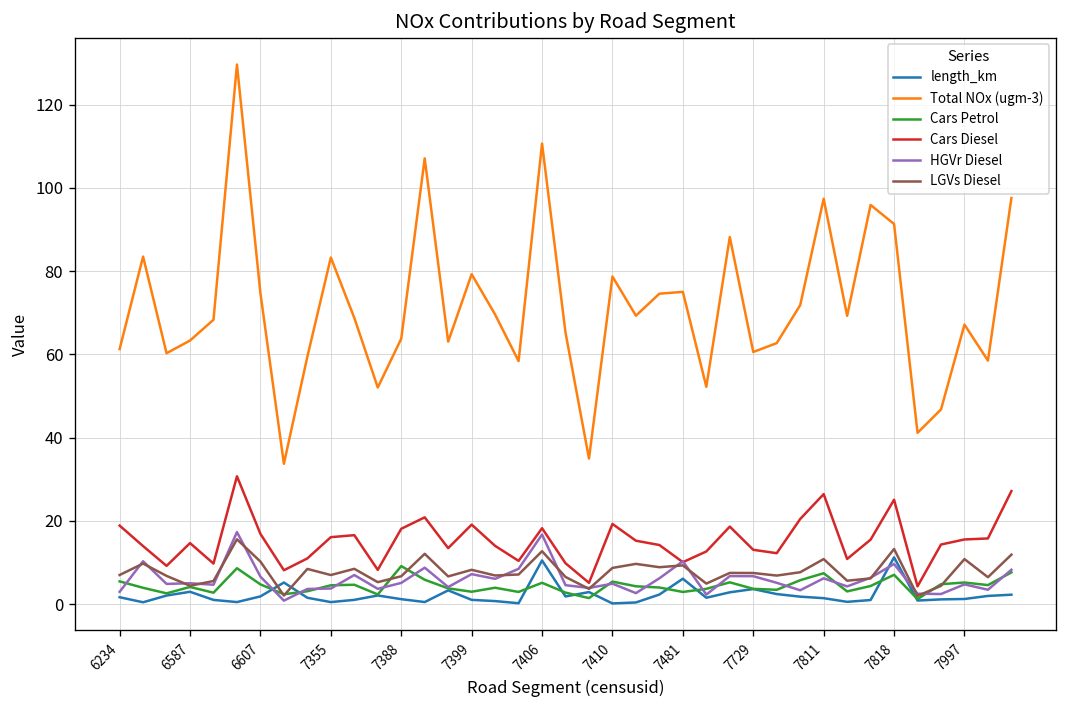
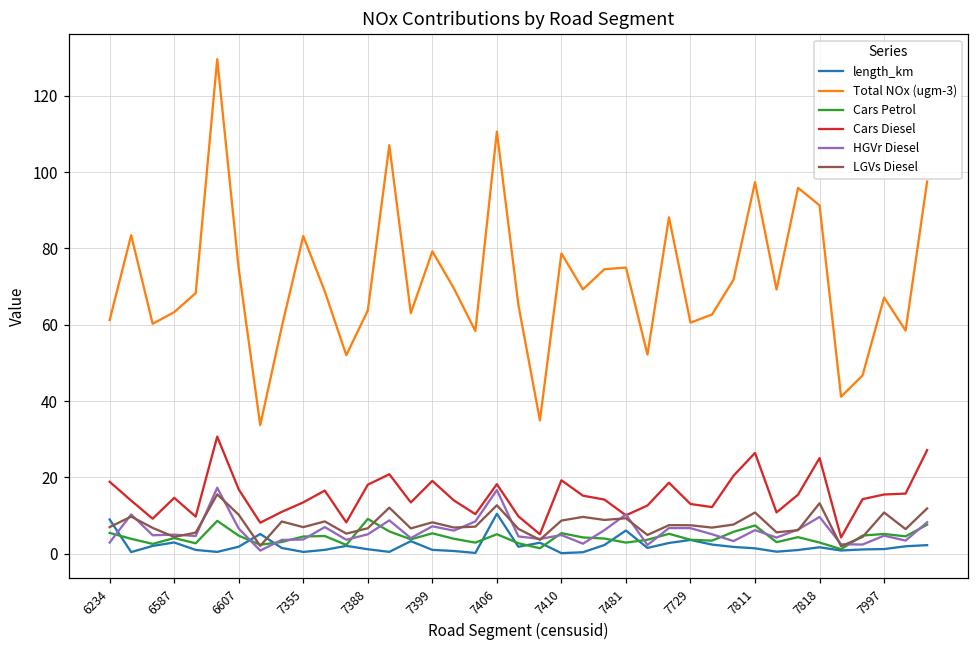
length_km, 6234: 2 -> 9
Cars Diesel, 7355: 16 -> 13
Cars Petrol, 7399: 3 -> 5
length_km, 7818: 11 -> 2
Cars Petrol, 7818: 7 -> 3
